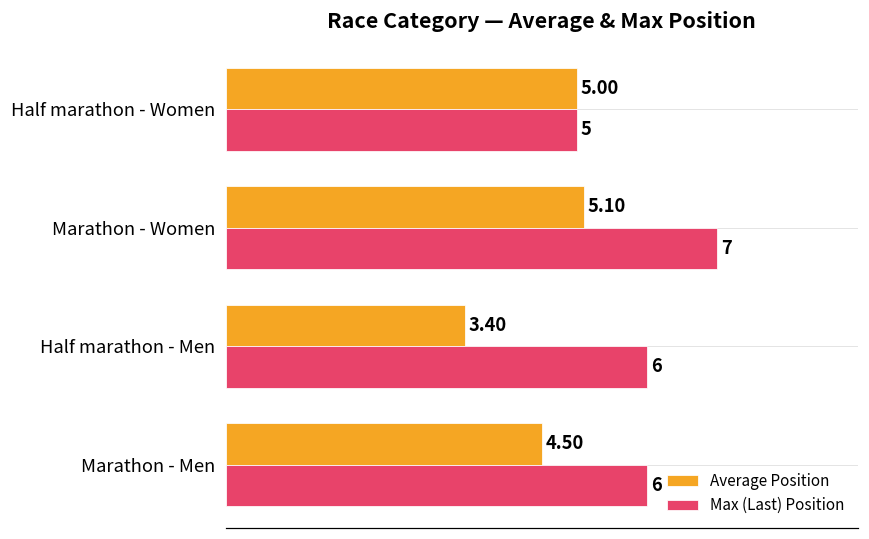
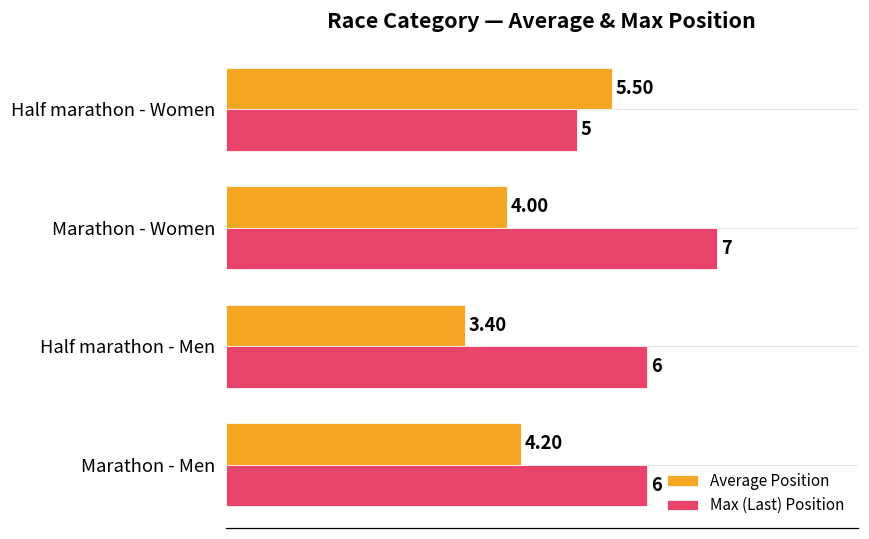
Average Position, Half marathon - Women: 5.00 -> 5.50
Average Position, Marathon - Women: 5.10 -> 4.00
Average Position, Marathon - Men: 4.50 -> 4.20
